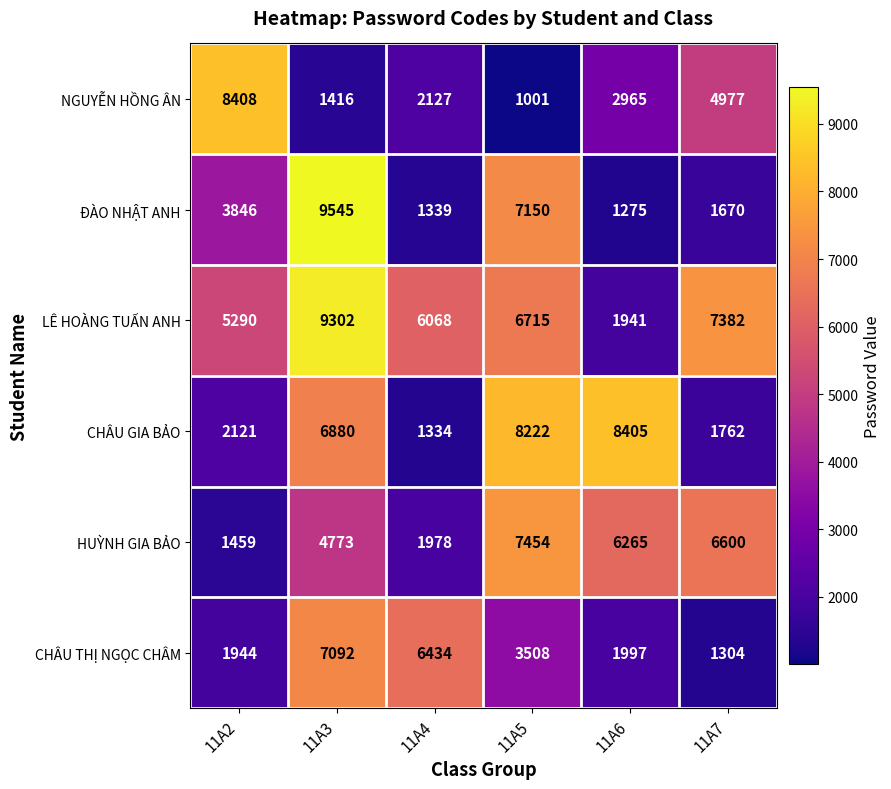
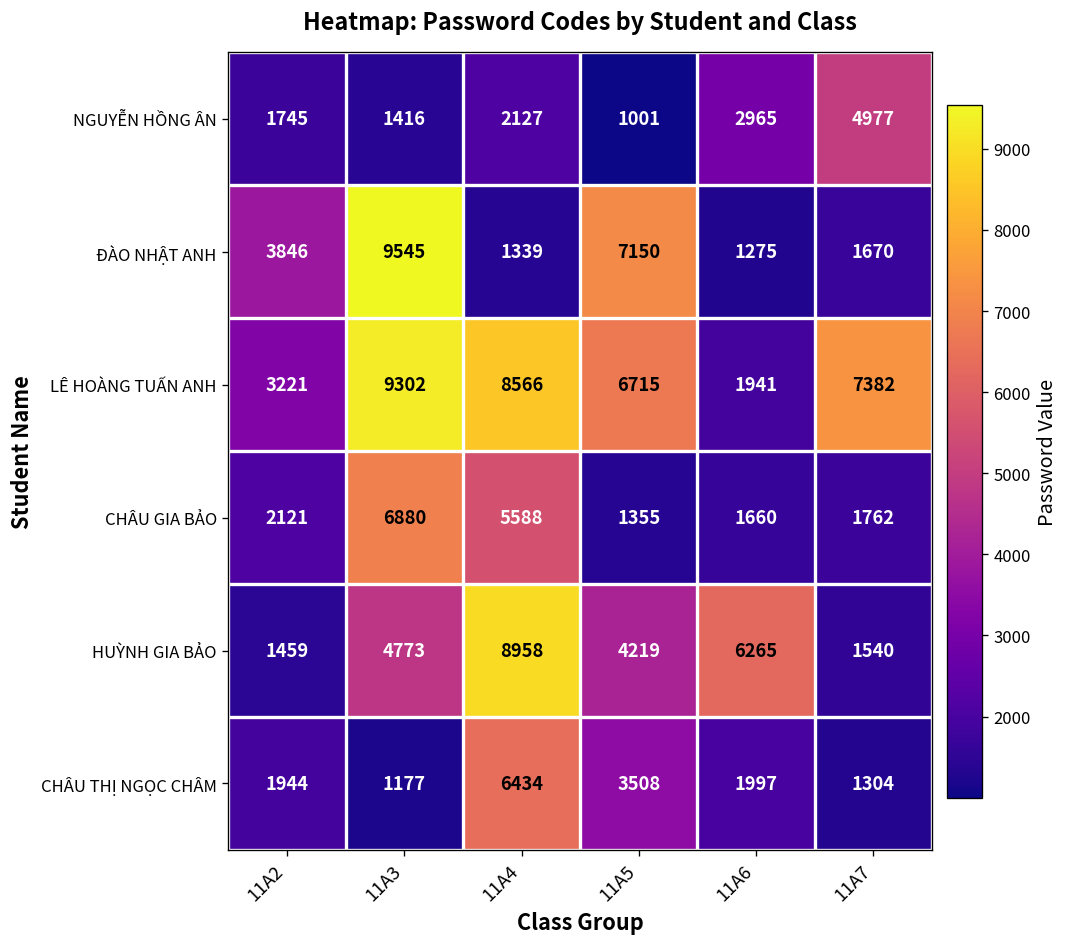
NGUYỄN HỒNG ÂN, 11A2: 8408 -> 1745
LÊ HOÀNG TUẤN ANH, 11A2: 5290 -> 3221
LÊ HOÀNG TUẤN ANH, 11A4: 6068 -> 8566
CHÂU GIA BẢO, 11A4: 1334 -> 5588
CHÂU GIA BẢO, 11A5: 8222 -> 1355
CHÂU GIA BẢO, 11A6: 8405 -> 1660
HUỲNH GIA BẢO, 11A4: 1978 -> 8958
HUỲNH GIA BẢO, 11A5: 7454 -> 4219
HUỲNH GIA BẢO, 11A7: 6600 -> 1540
CHÂU THỊ NGỌC CHÂM, 11A3: 7092 -> 1177
